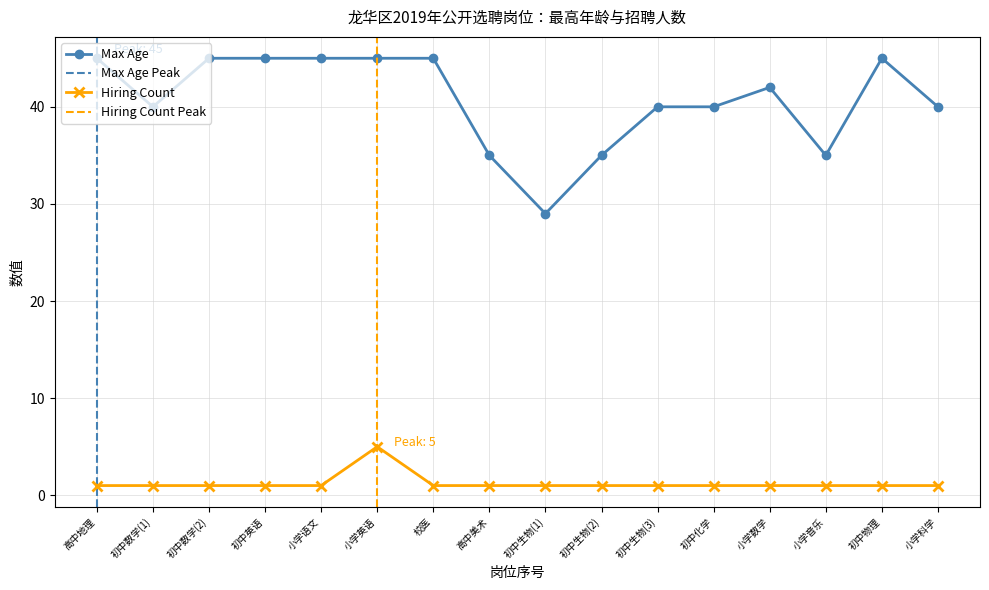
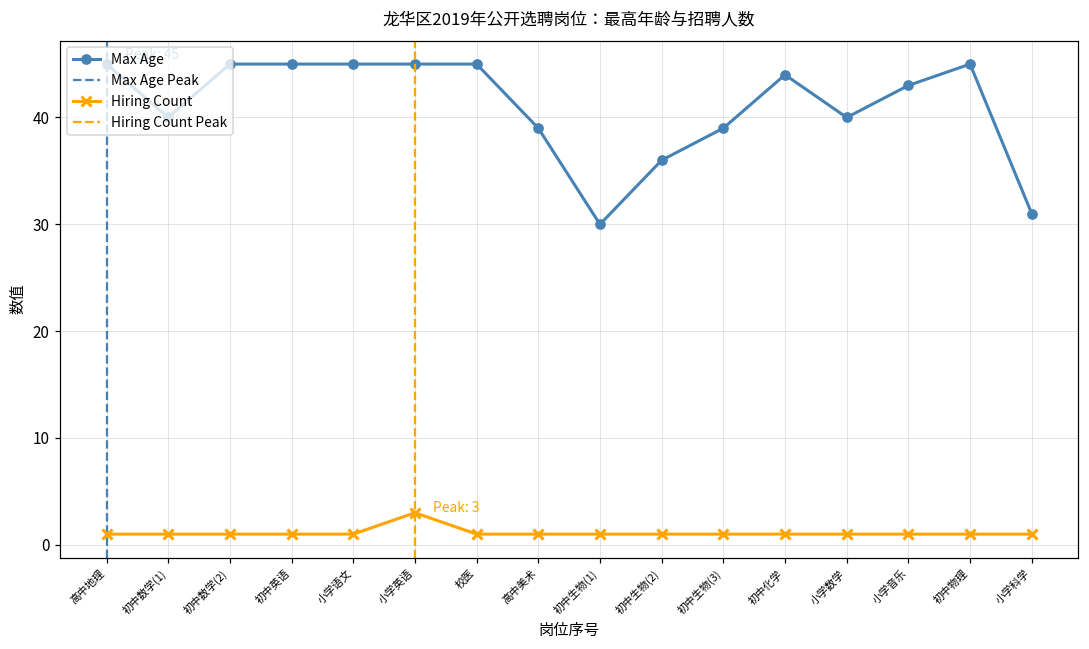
Hiring Count, 小学英语: 5 -> 3
Max Age, 高中美术: 35 -> 39
Max Age, 初中生物(1): 29 -> 30
Max Age, 初中生物(2): 35 -> 36
Max Age, 初中生物(3): 40 -> 39
Max Age, 初中化学: 40 -> 44
Max Age, 小学数学: 42 -> 40
Max Age, 小学音乐: 35 -> 43
Max Age, 小学科学: 40 -> 31
